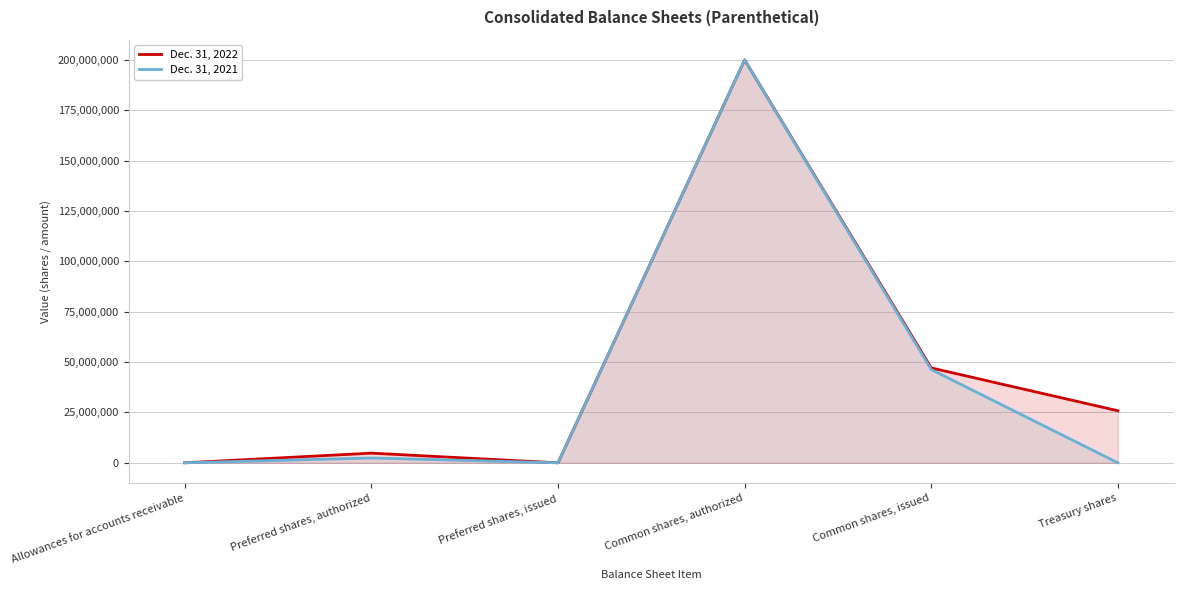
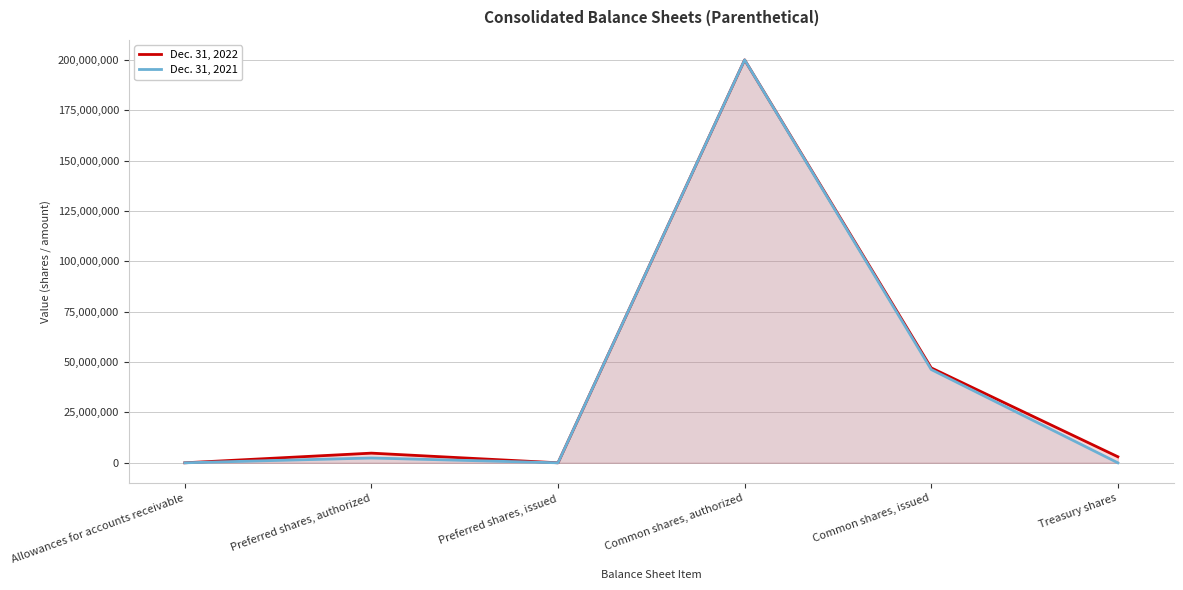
Dec. 31, 2022, Treasury shares: 26,000,000 -> 3,000,000
